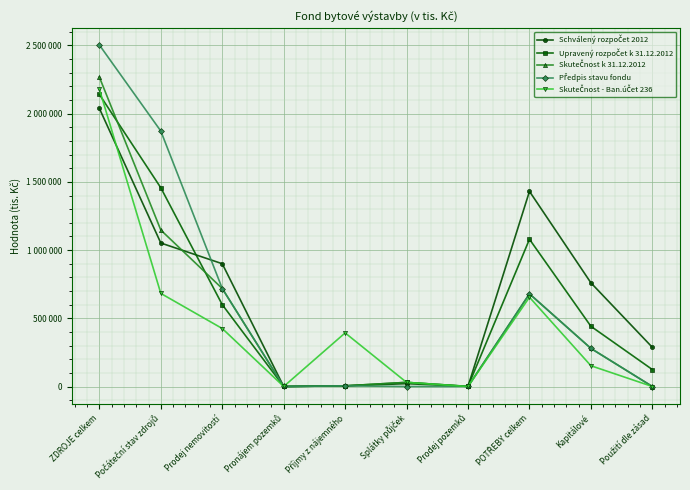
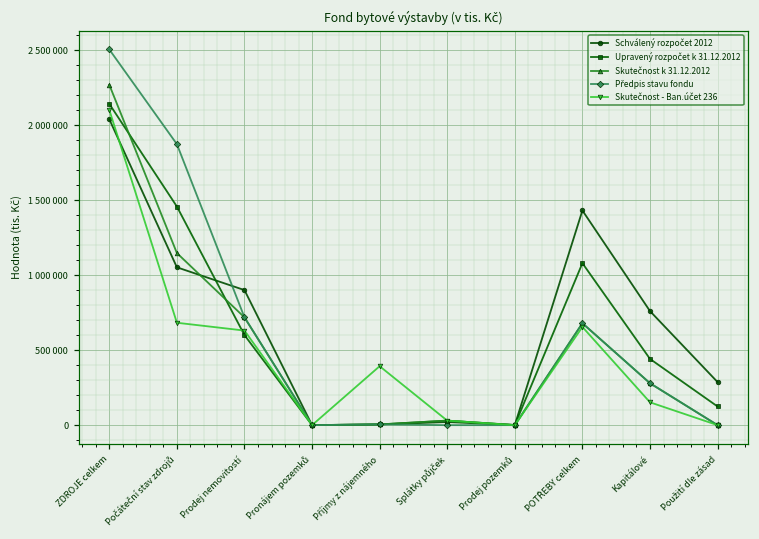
Skutečnost - Ban.účet 236, ZDROJE celkem: 2180000 -> 2100000
Skutečnost - Ban.účet 236, Prodej nemovitostí: 430000 -> 630000
